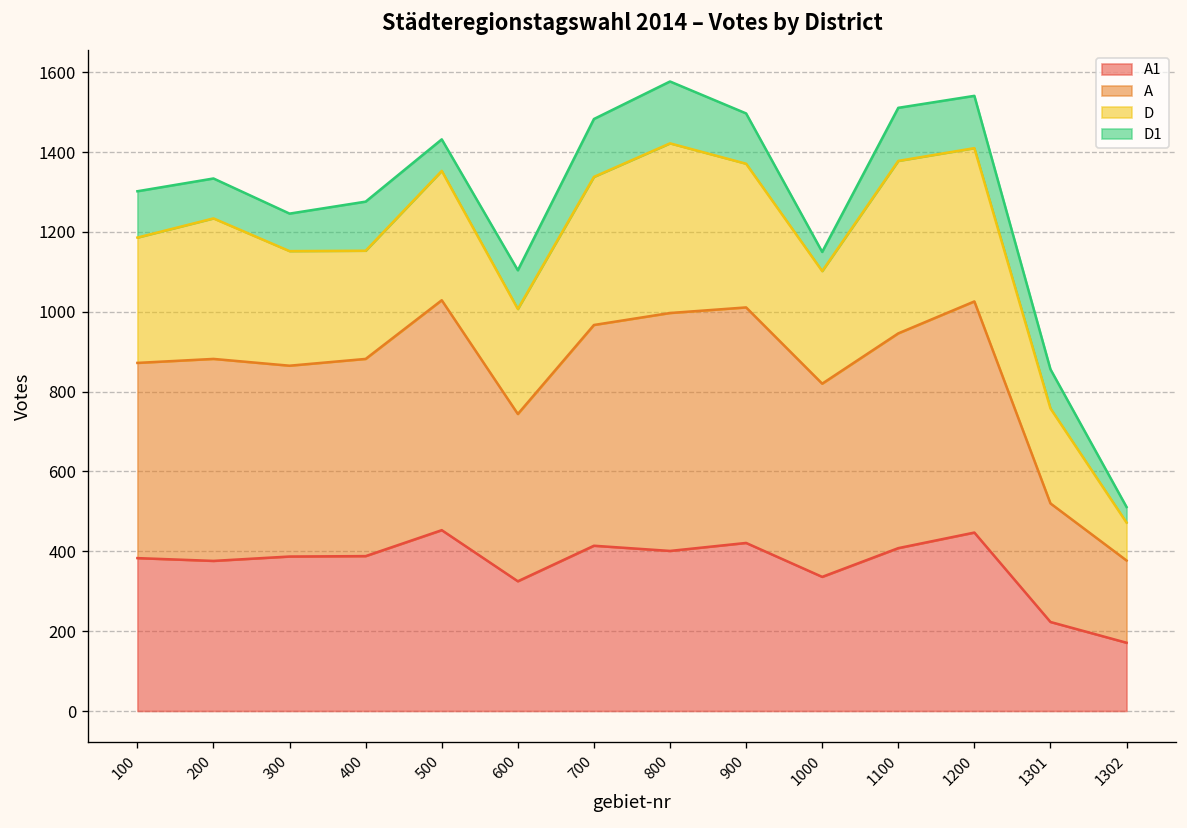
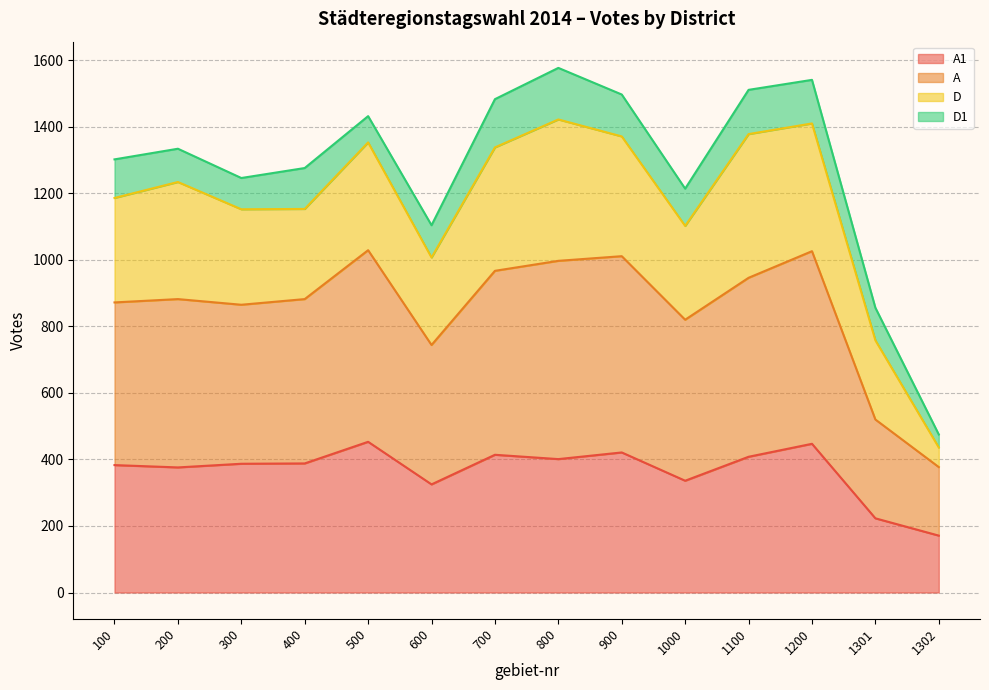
D1, 1000: 50 -> 110
D, 1302: 100 -> 60
